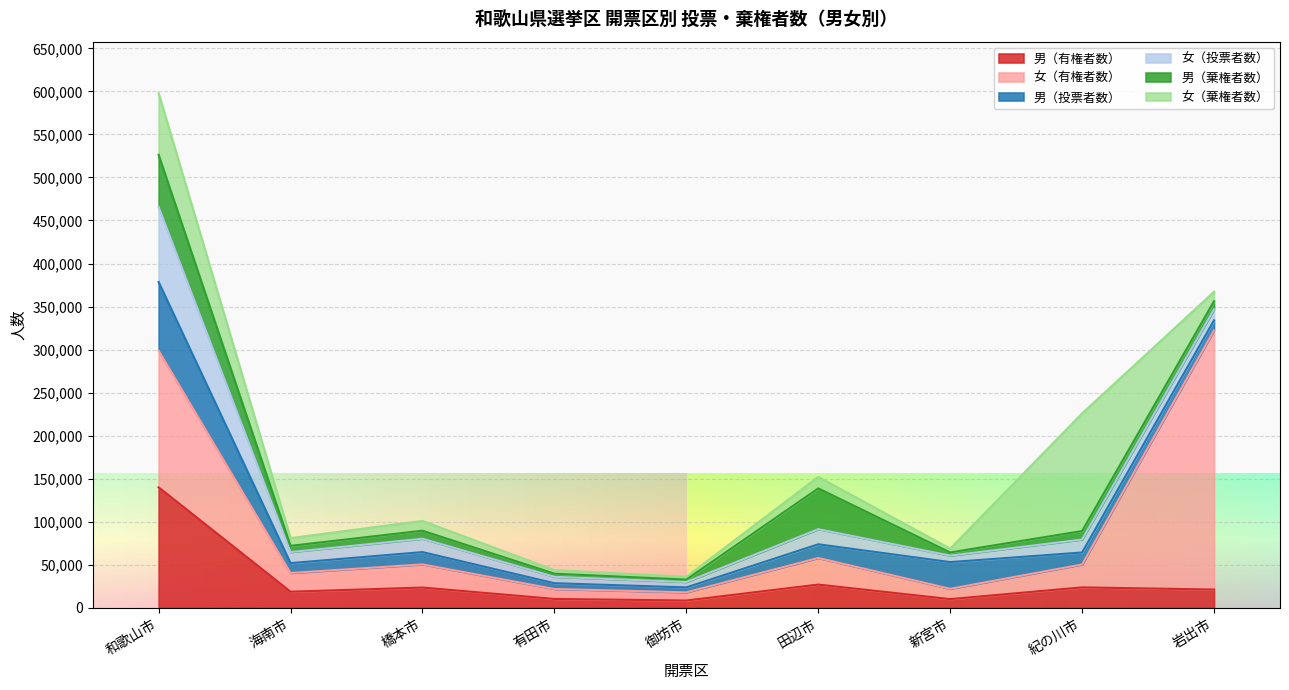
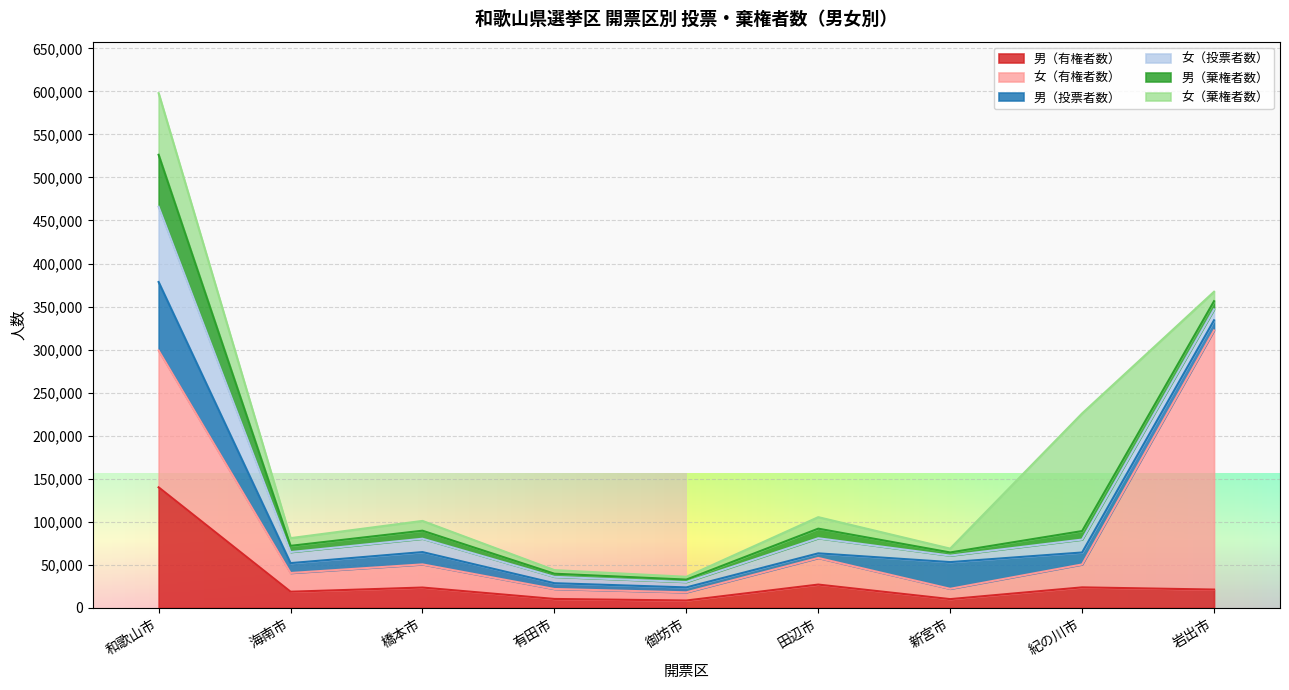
男（投票者数）, 田辺市: 20,000 -> 10,000
男（棄権者数）, 田辺市: 50,000 -> 10,000
